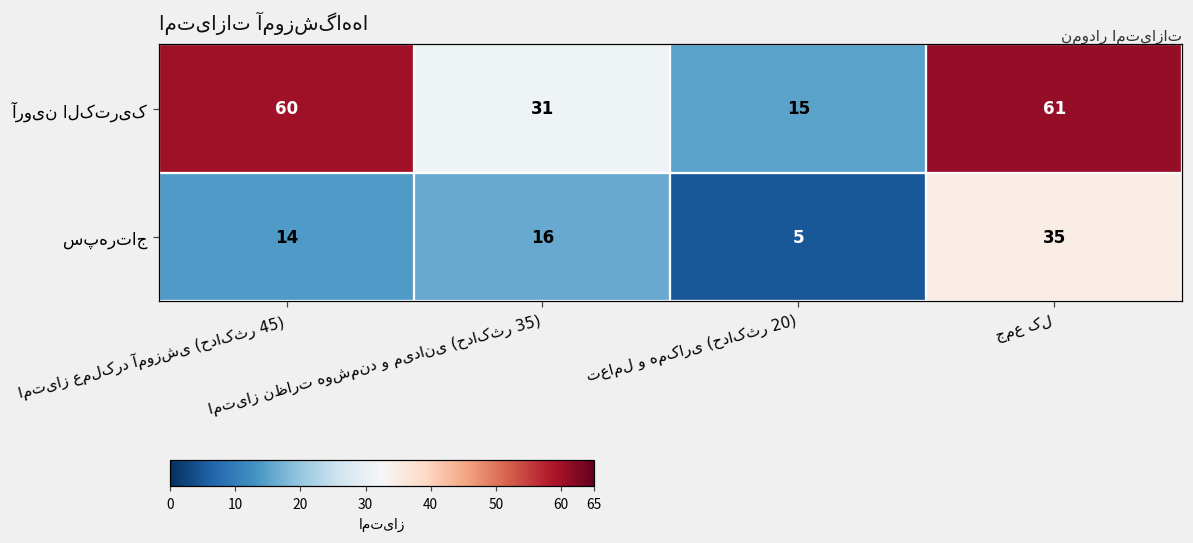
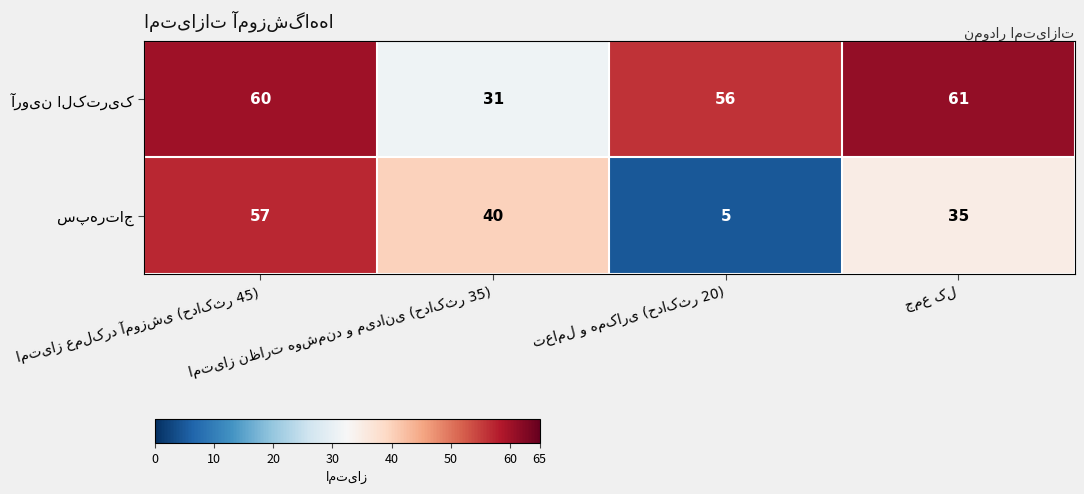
آروین الکتریک, تعامل و همکاری (حداکثر 20): 15 -> 56
سپهرتاج, امتیاز عملکرد آموزشی (حداکثر 45): 14 -> 57
سپهرتاج, امتیاز نظارت هوشمند و میدانی (حداکثر 35): 16 -> 40
